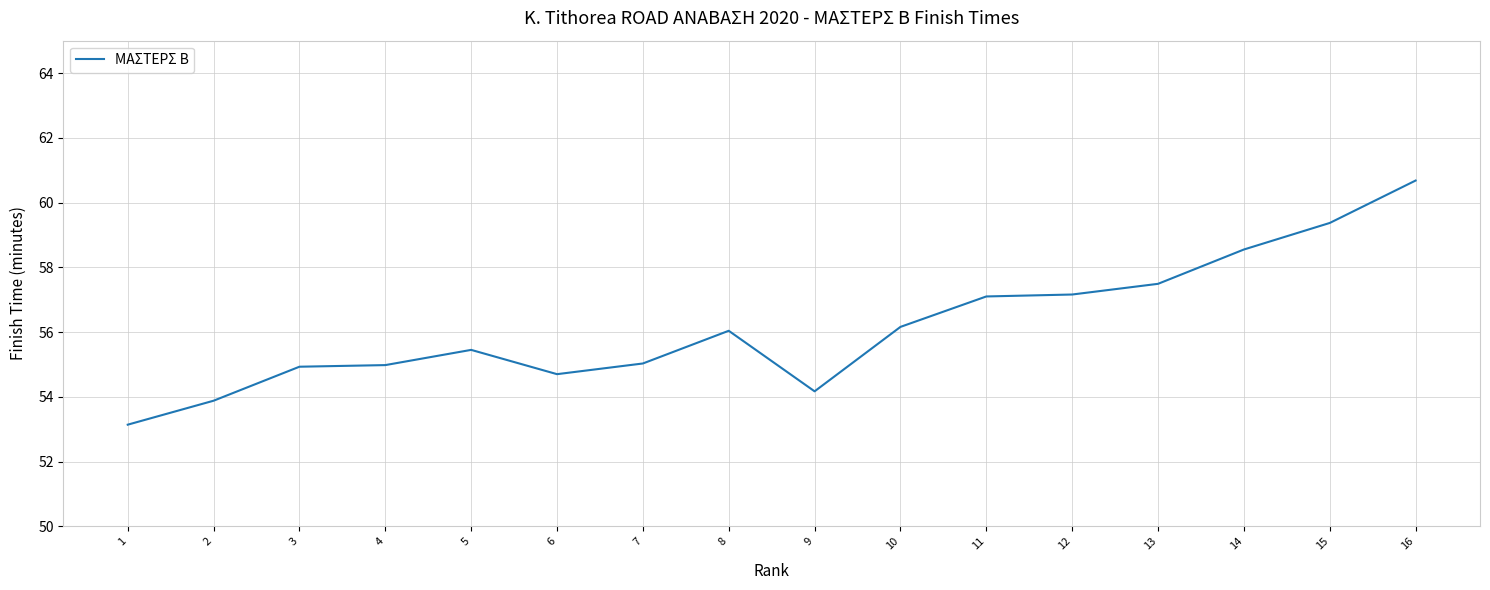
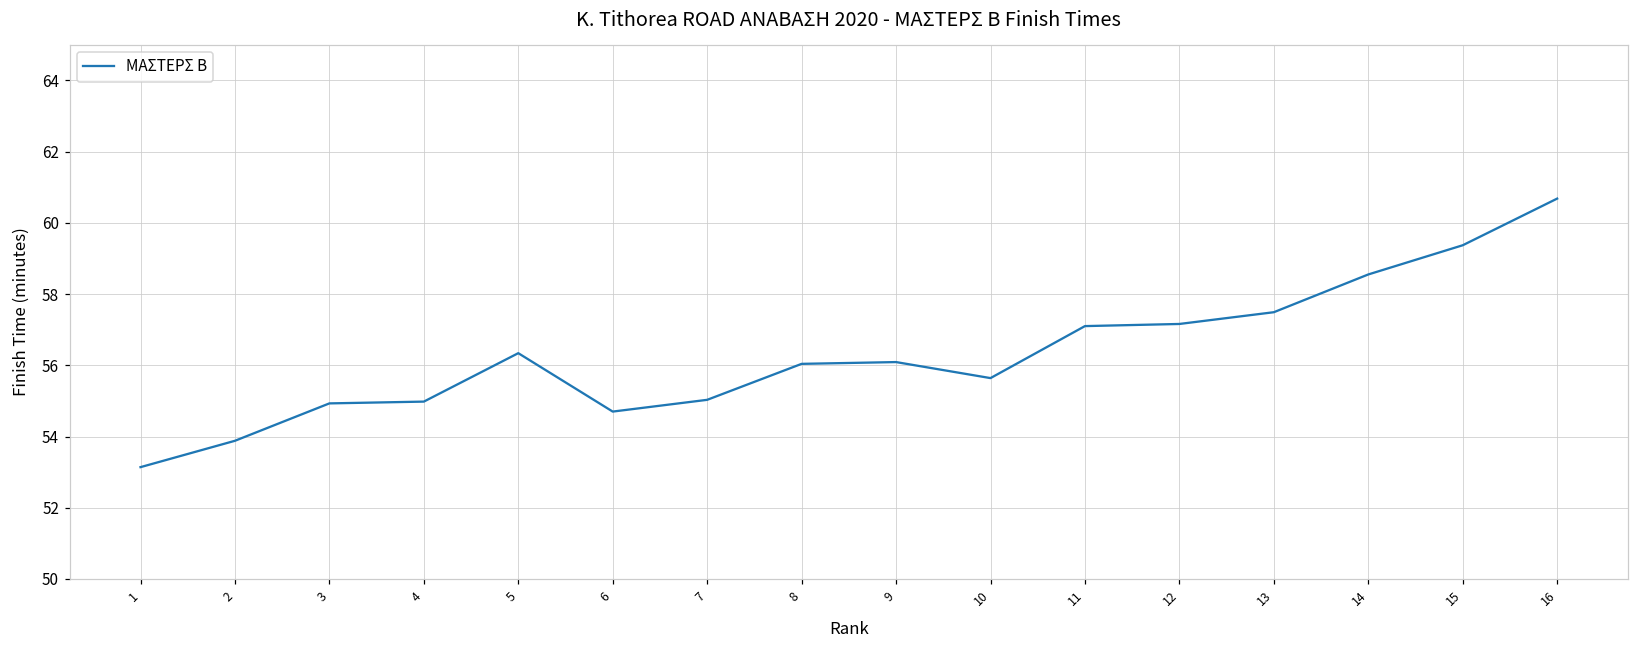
5: 55.5 -> 56.3
9: 54.2 -> 56.1
10: 56.2 -> 55.6
